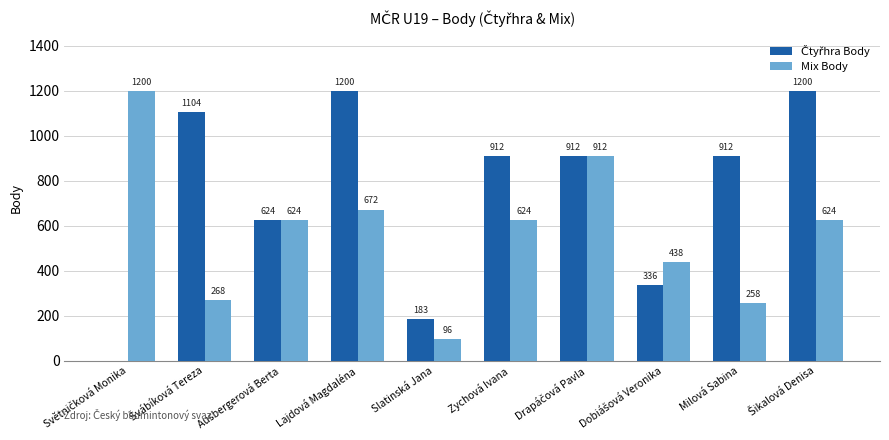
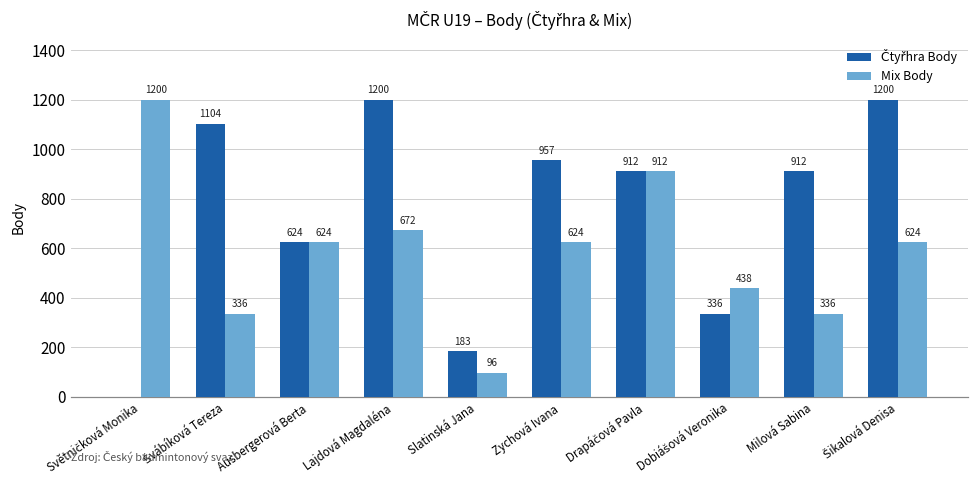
Mix Body, Švábíková Tereza: 268 -> 336
Čtyřhra Body, Zychová Ivana: 912 -> 957
Mix Body, Milová Sabina: 258 -> 336
